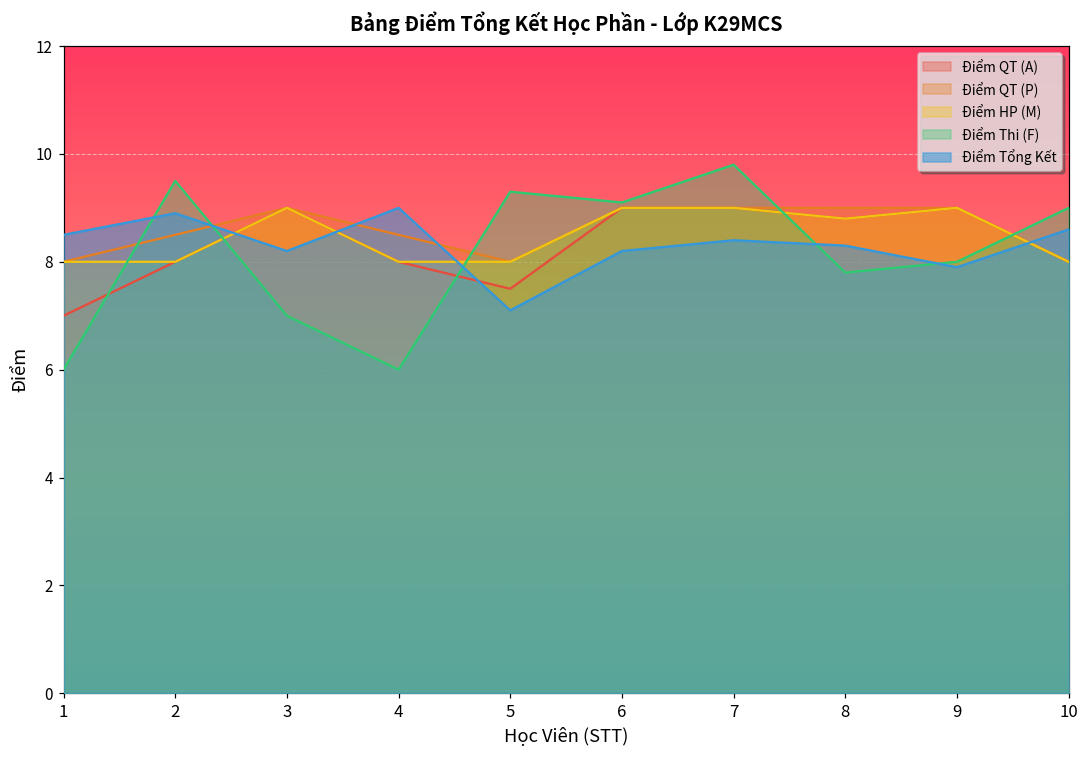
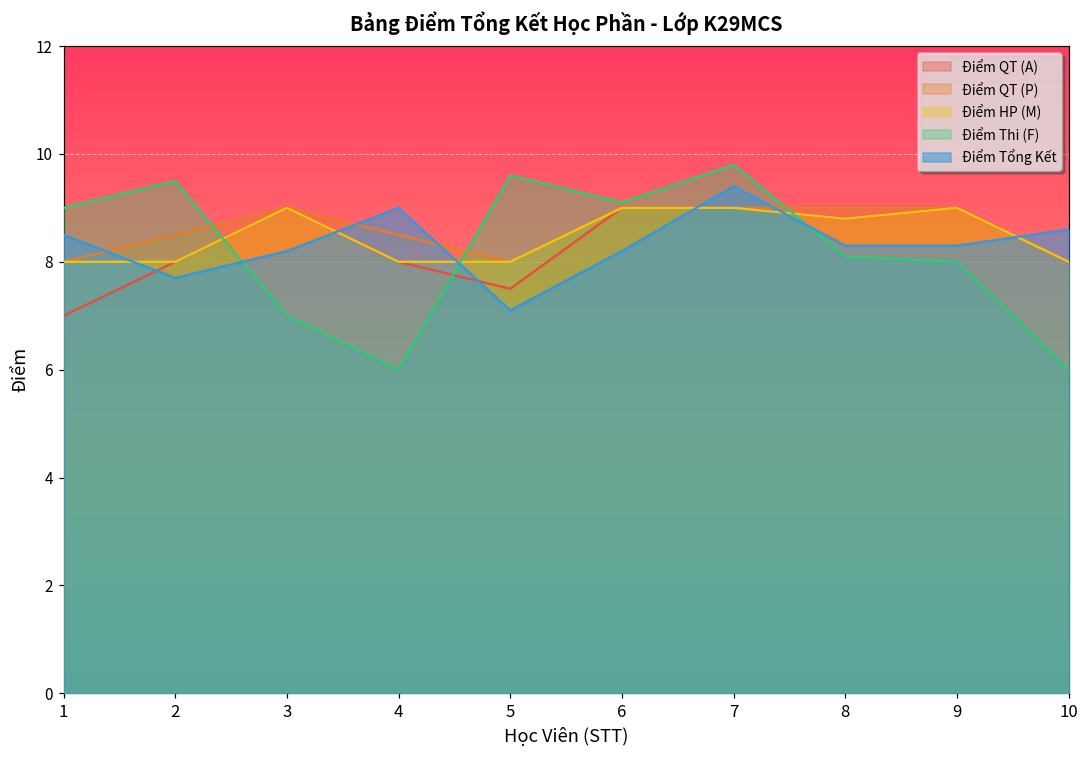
Điểm Thi (F), 1: 6 -> 9
Điểm Tổng Kết, 2: 8.9 -> 7.7
Điểm Thi (F), 5: 9.3 -> 9.6
Điểm Tổng Kết, 7: 8.4 -> 9.4
Điểm Thi (F), 8: 7.8 -> 8.1
Điểm Tổng Kết, 9: 7.9 -> 8.3
Điểm Thi (F), 10: 9 -> 6
